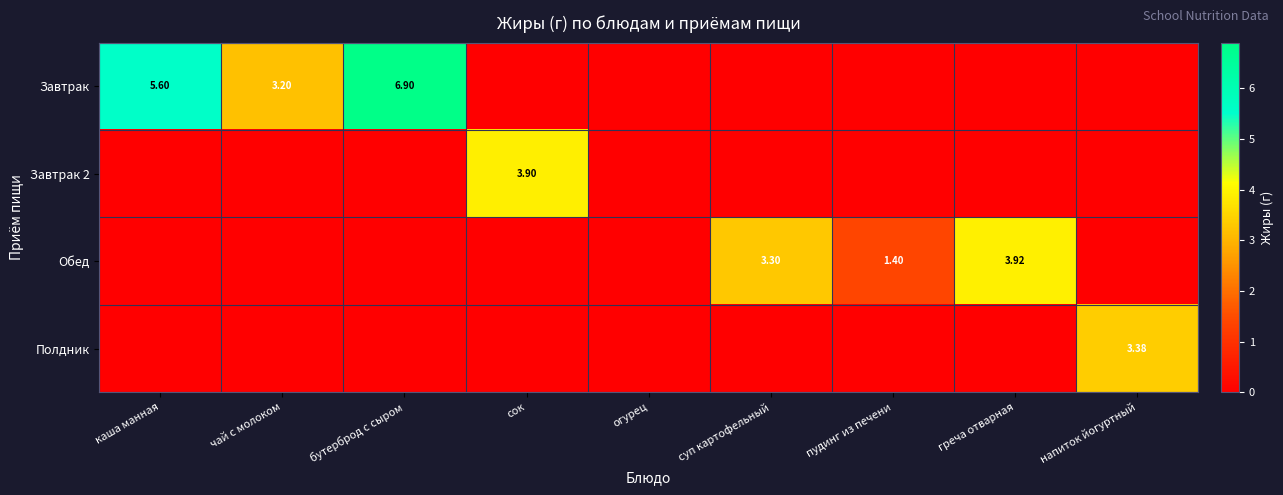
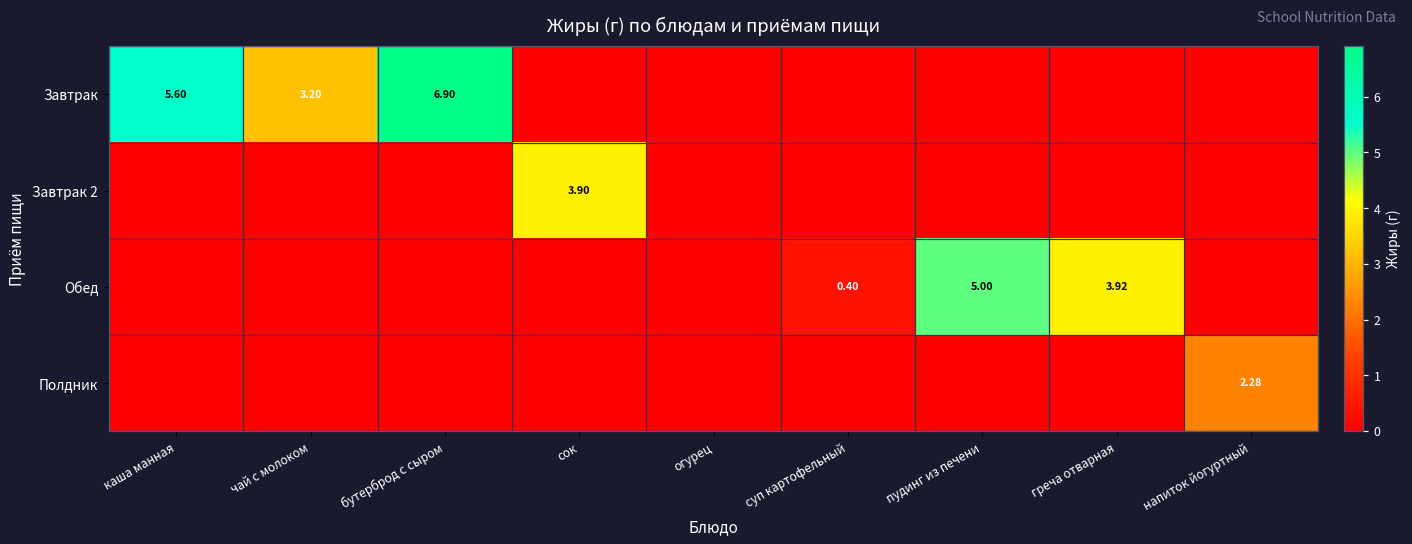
Обед, суп картофельный: 3.30 -> 0.40
Обед, пудинг из печени: 1.40 -> 5.00
Полдник, напиток йогуртный: 3.38 -> 2.28
